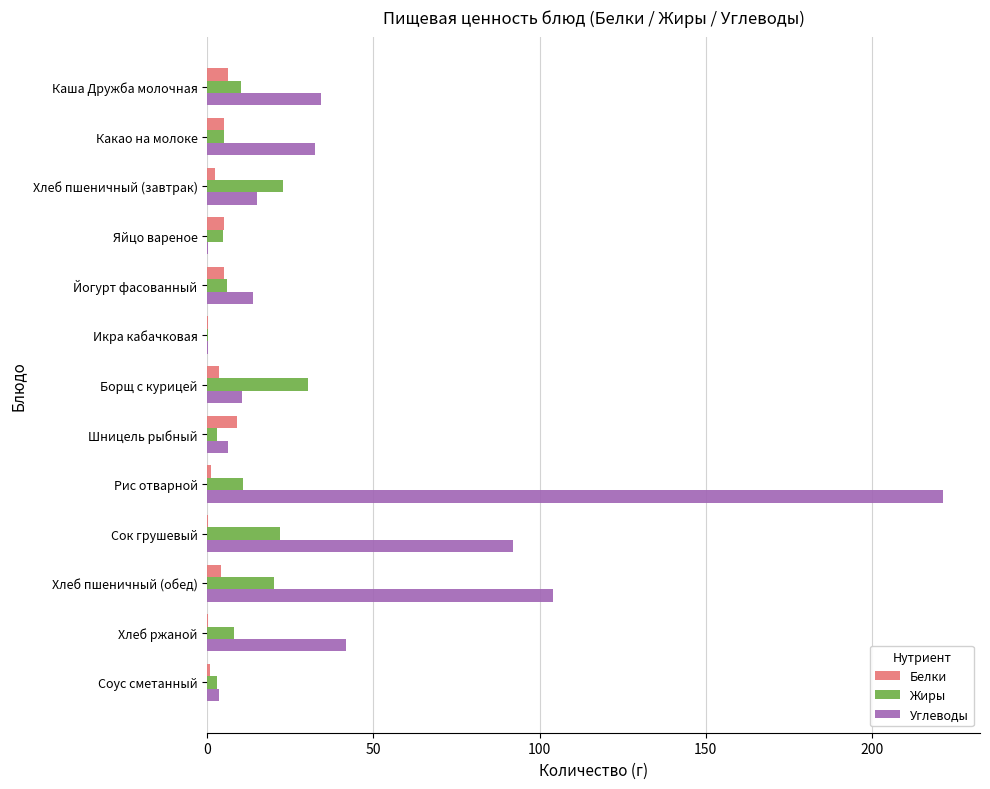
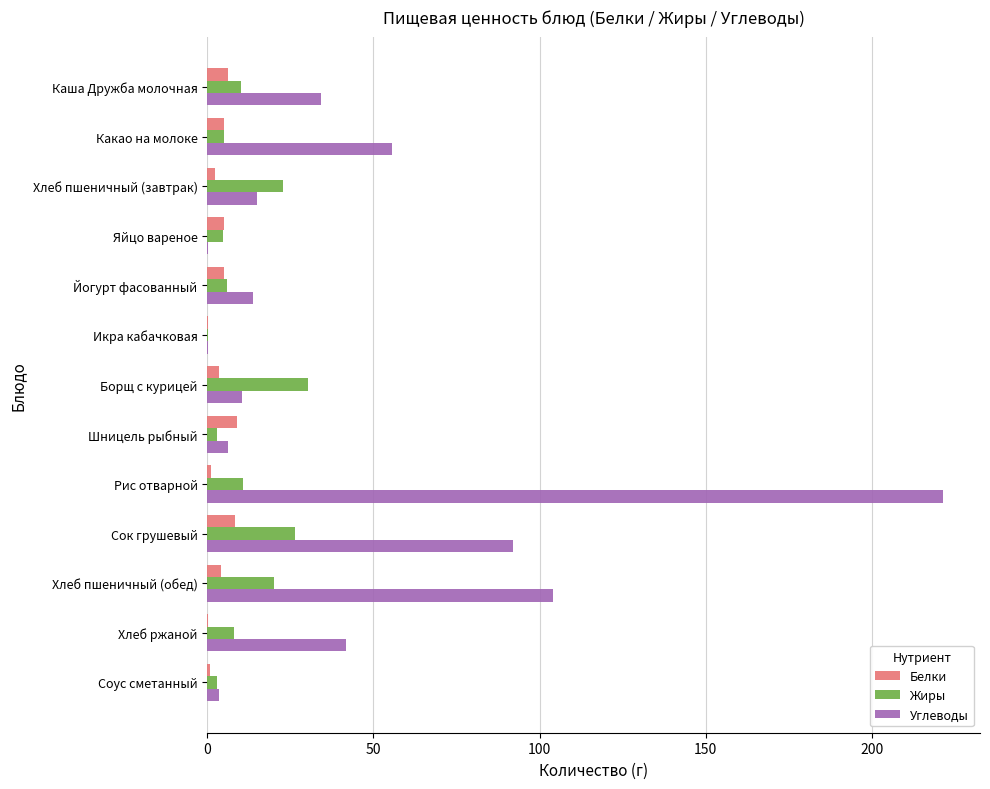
Углеводы, Какао на молоке: 33 -> 56
Белки, Сок грушевый: 0 -> 8
Жиры, Сок грушевый: 22 -> 27
